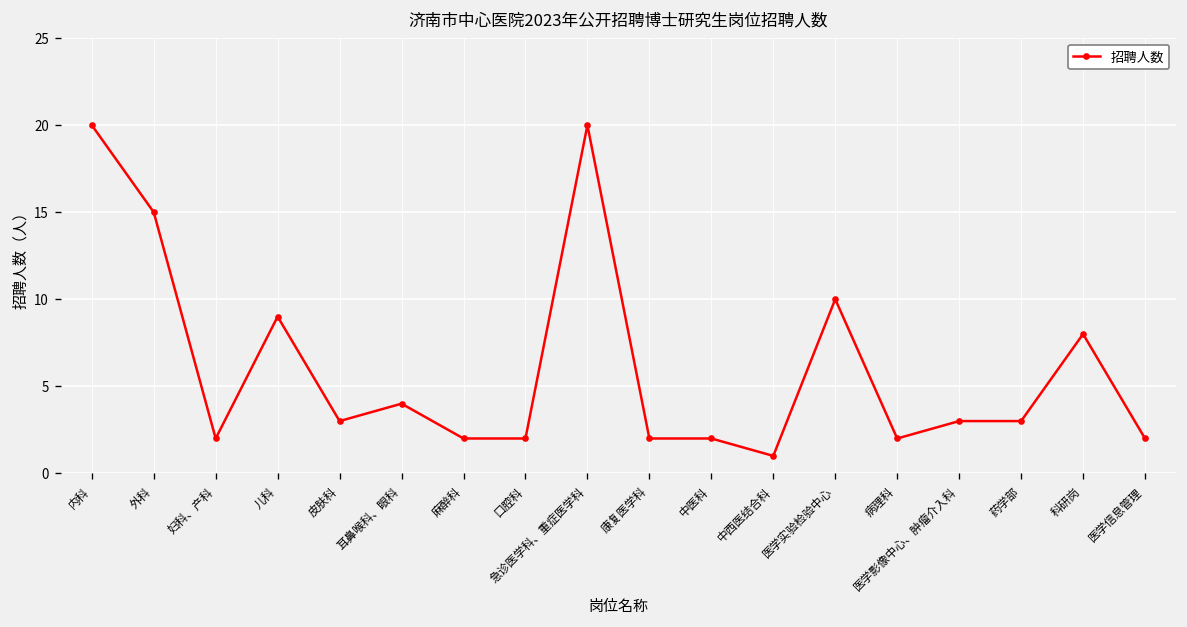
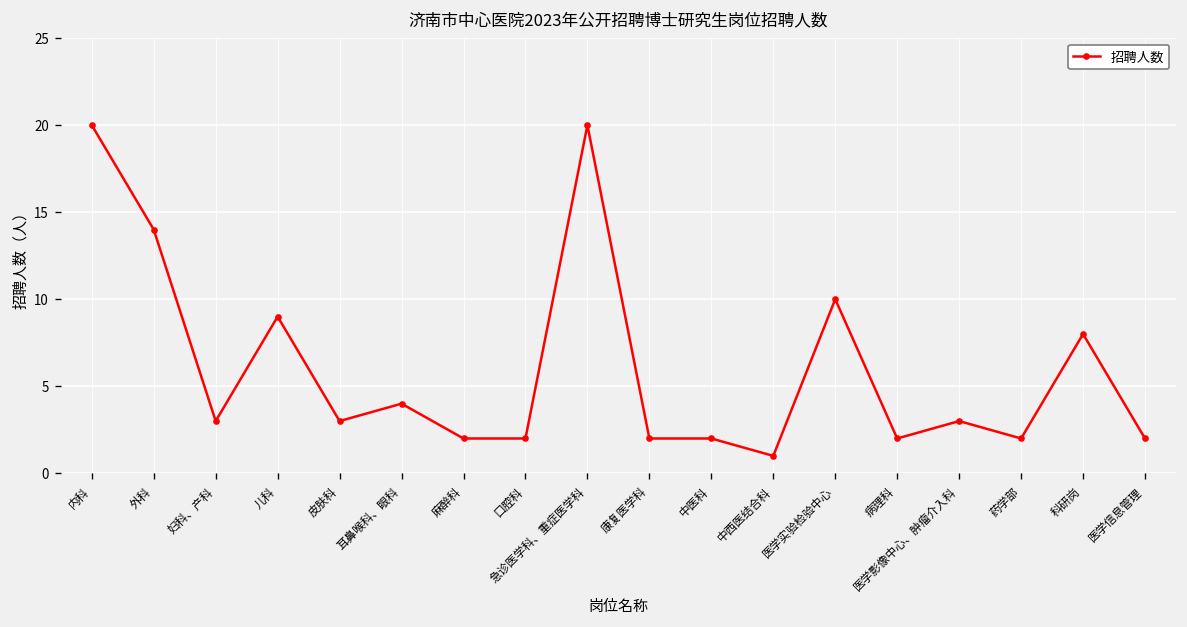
外科: 15 -> 14
妇科、产科: 2 -> 3
药学部: 3 -> 2
